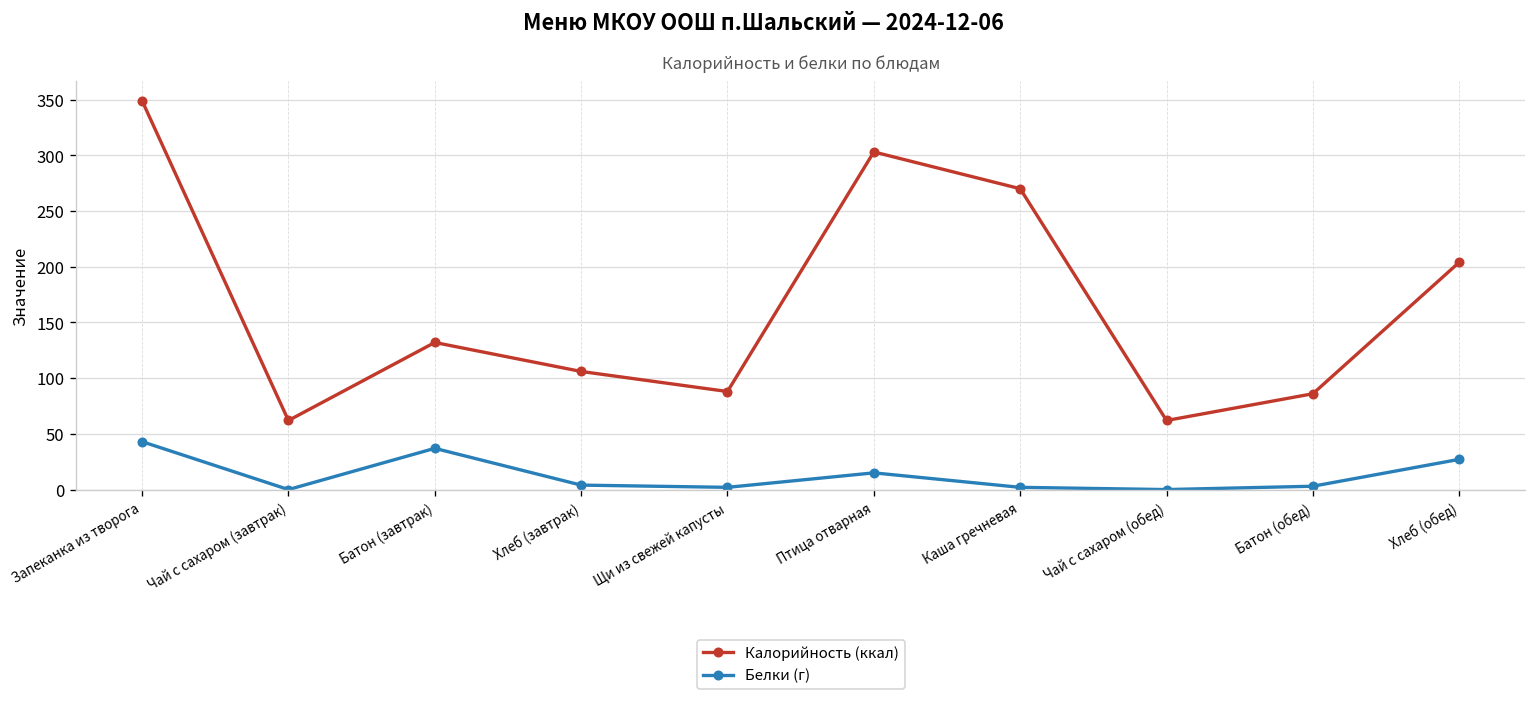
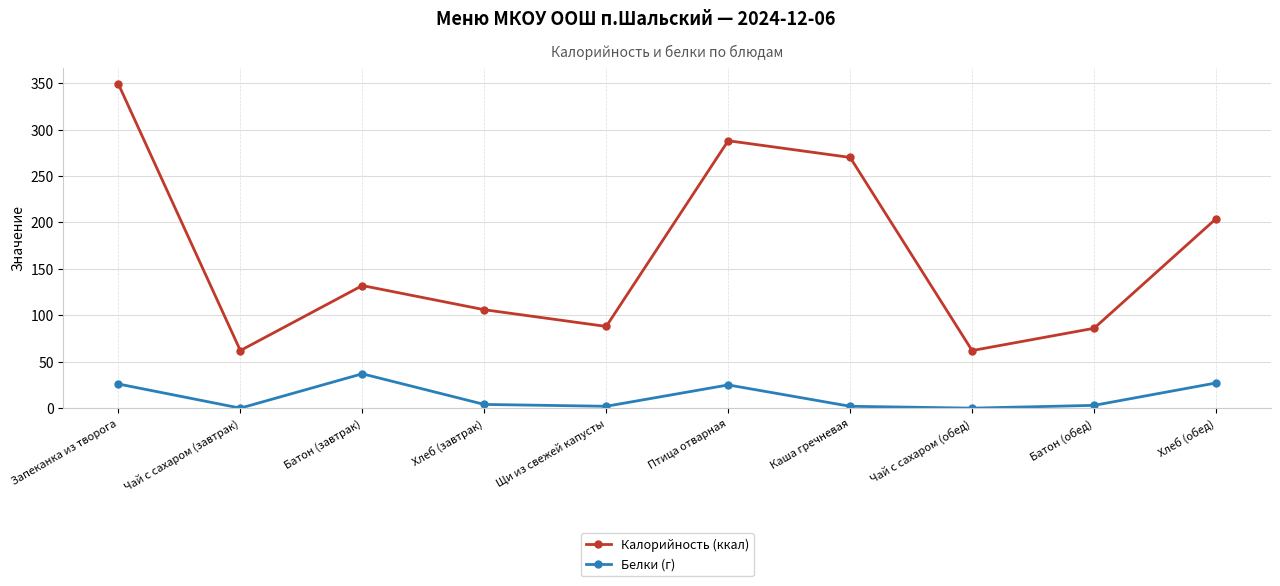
Белки (г), Запеканка из творога: 40 -> 30
Калорийность (ккал), Птица отварная: 300 -> 290
Белки (г), Птица отварная: 20 -> 30
